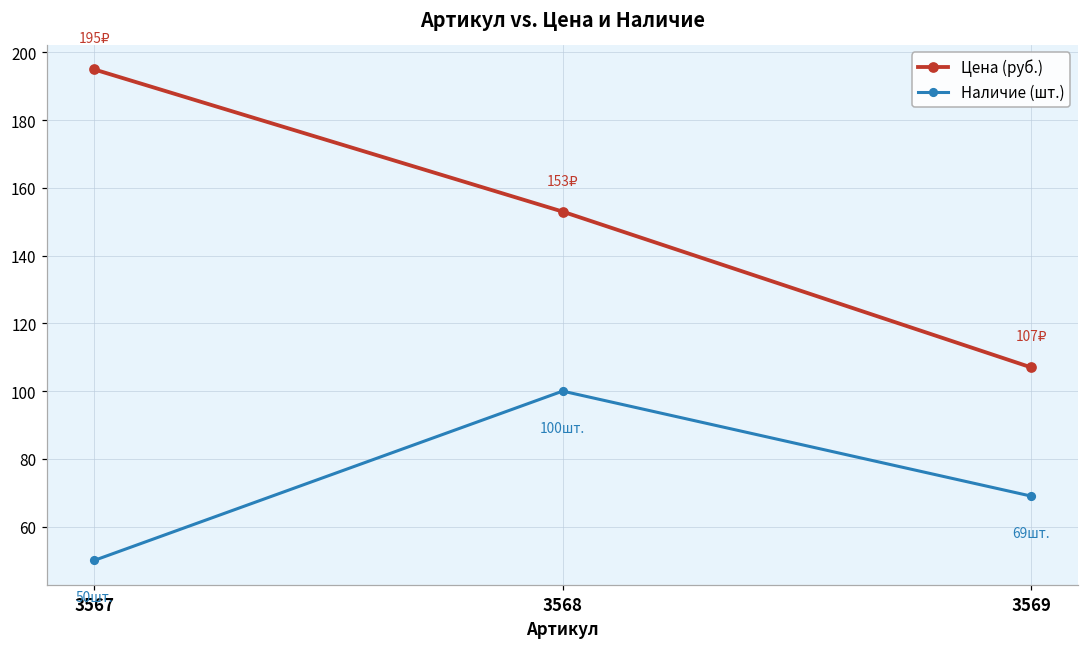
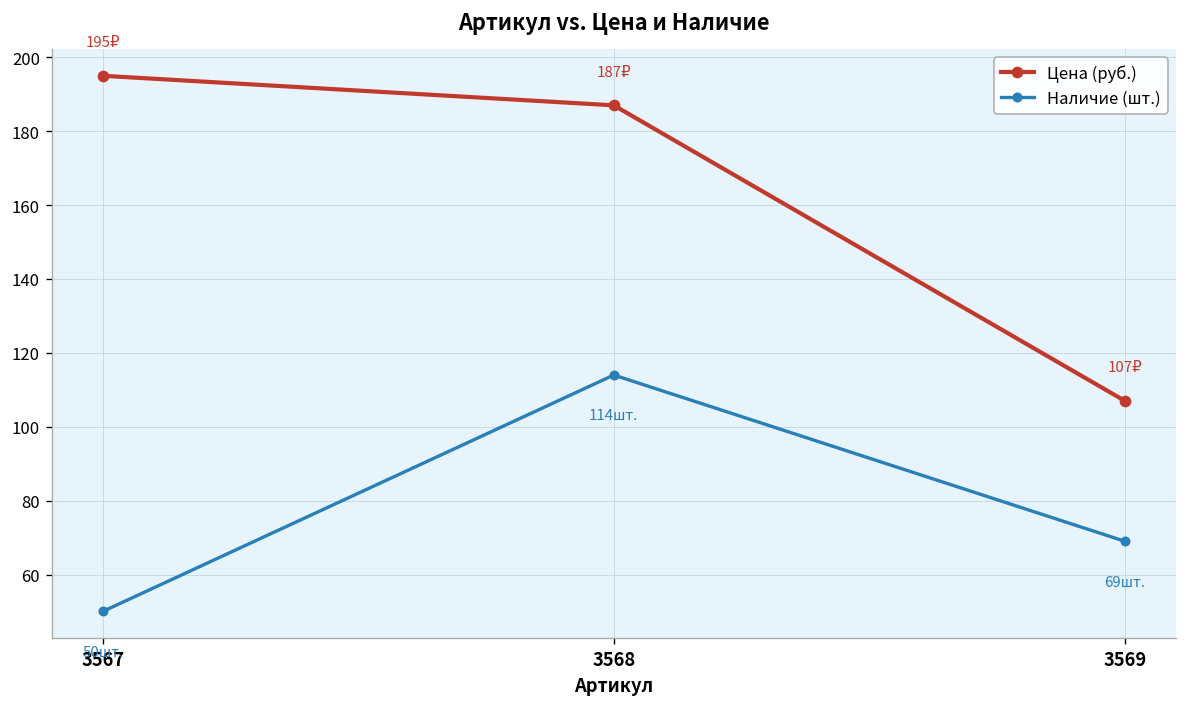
Цена (руб.), 3568: 153₽ -> 187₽
Наличие (шт.), 3568: 100 -> 114
